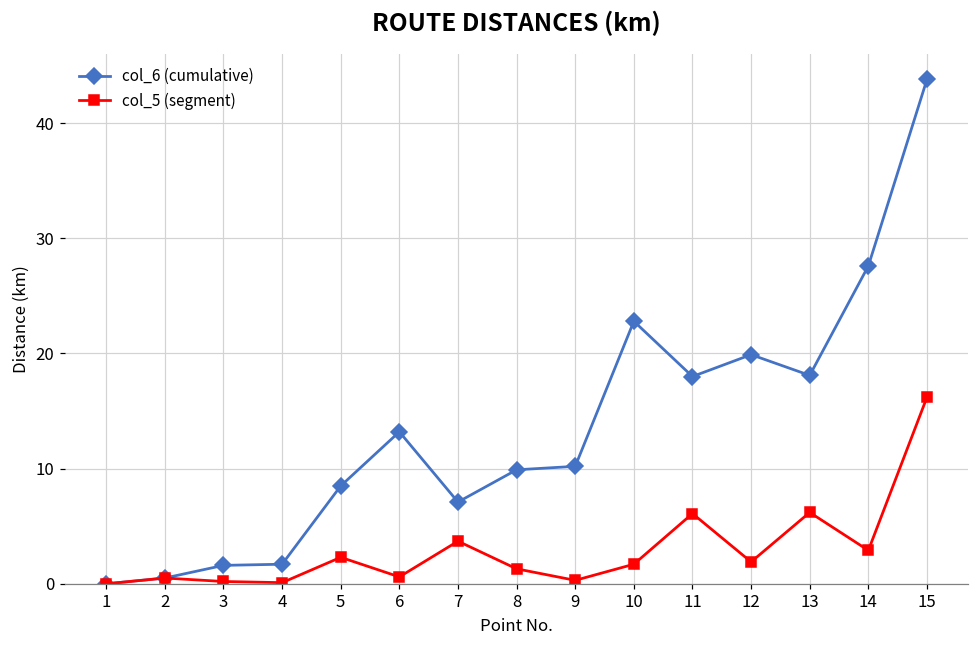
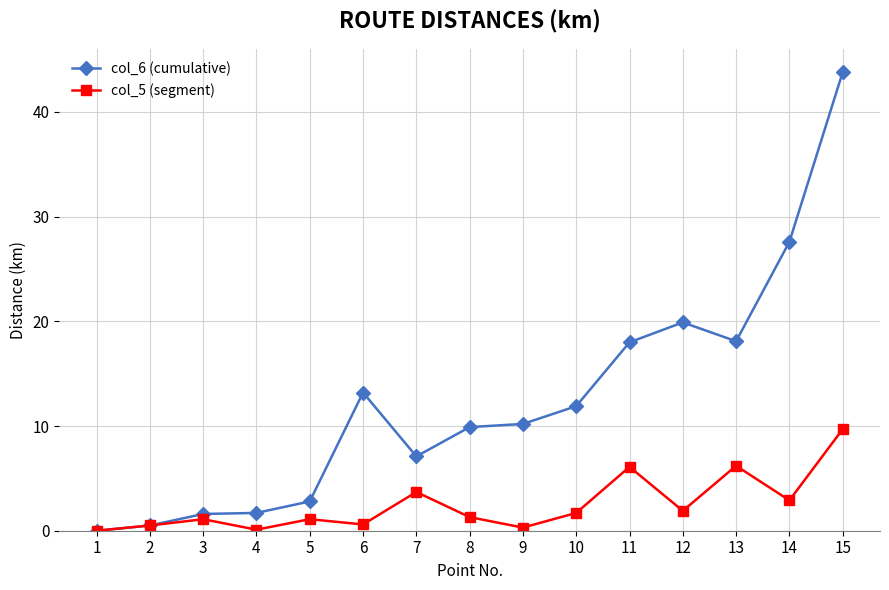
col_5 (segment), 3: 0.2 -> 1.1
col_6 (cumulative), 5: 8.5 -> 2.8
col_5 (segment), 5: 2.3 -> 1.1
col_6 (cumulative), 10: 22.8 -> 11.9
col_5 (segment), 15: 16.2 -> 9.7
